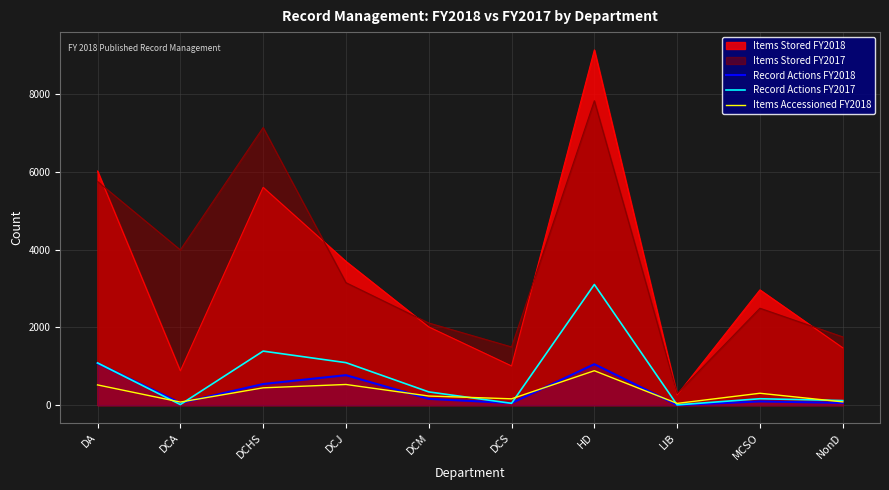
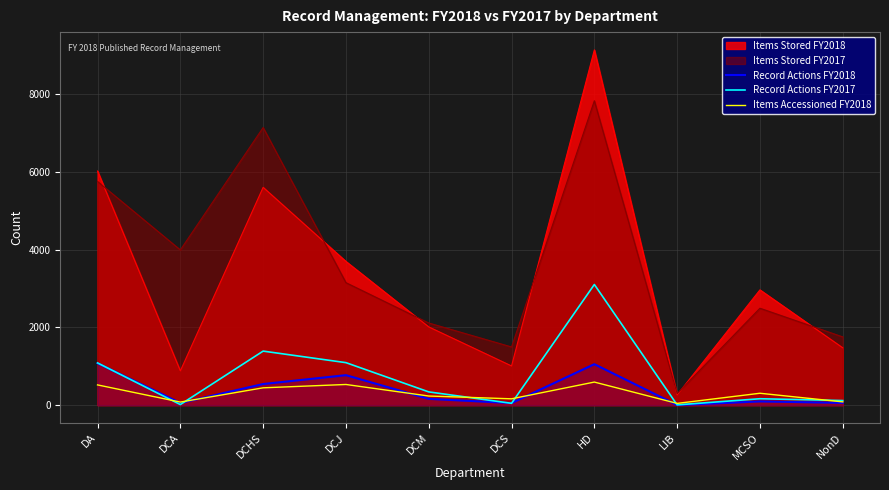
Items Accessioned FY2018, HD: 900 -> 600
